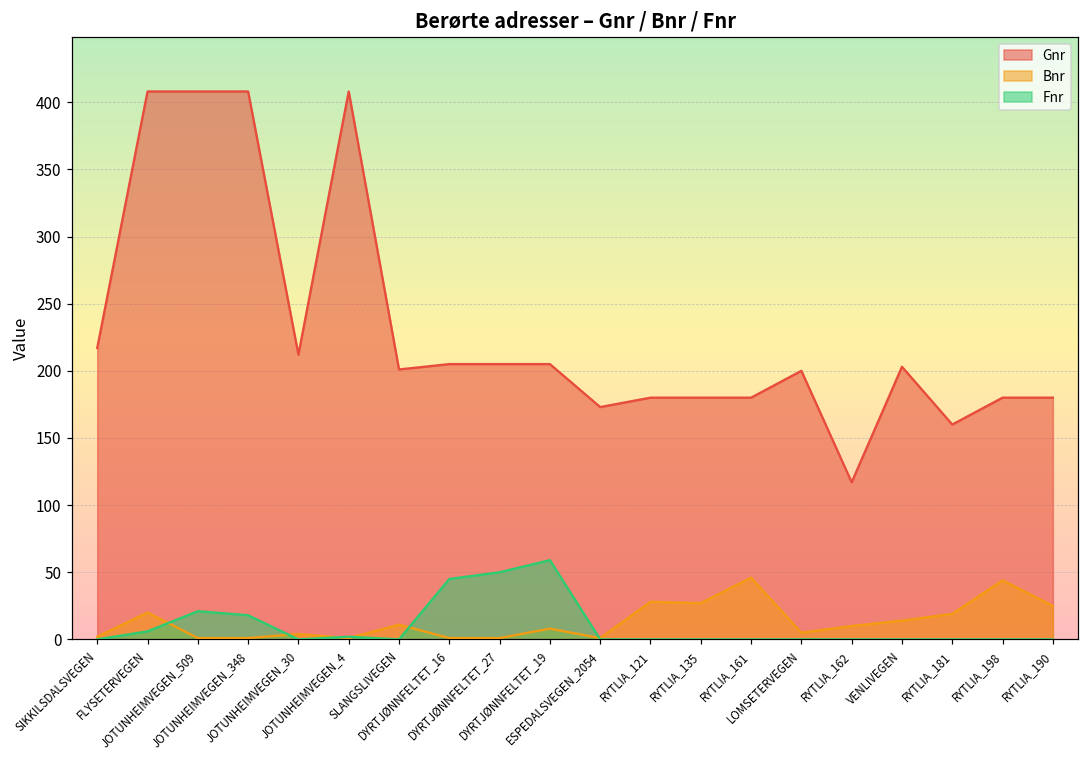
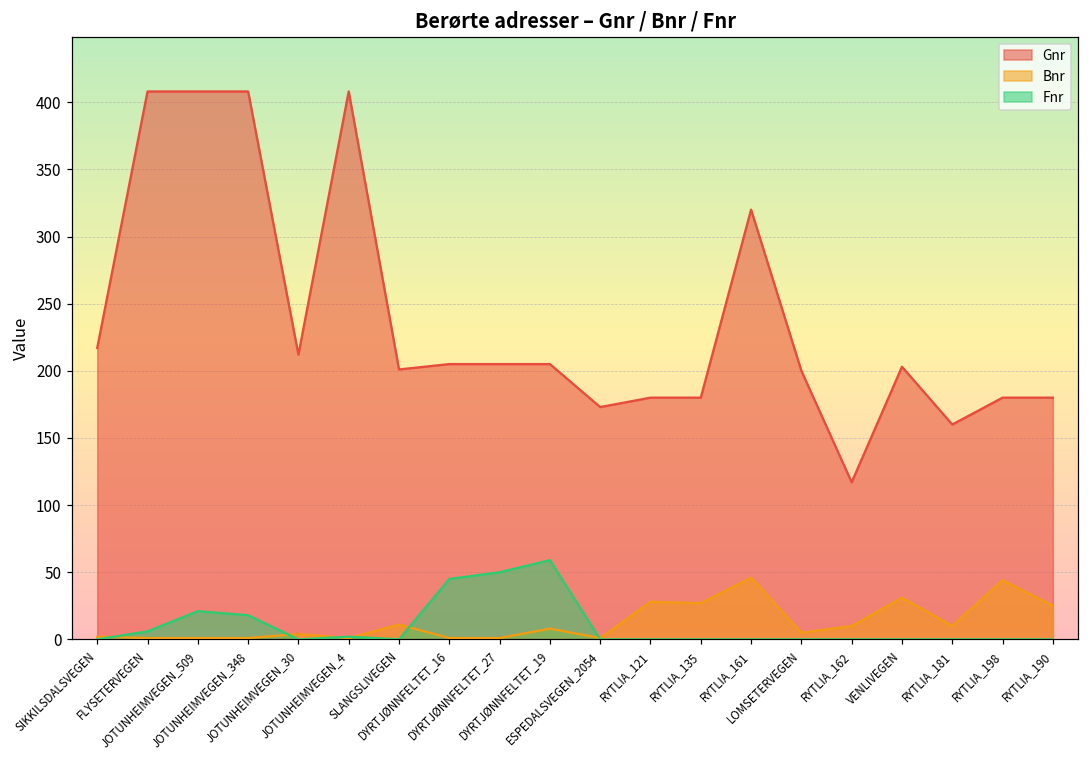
Bnr, FLYSETERVEGEN: 20 -> 1
Gnr, RYTLIA_161: 180 -> 320
Bnr, VENLIVEGEN: 14 -> 31
Bnr, RYTLIA_181: 19 -> 10
